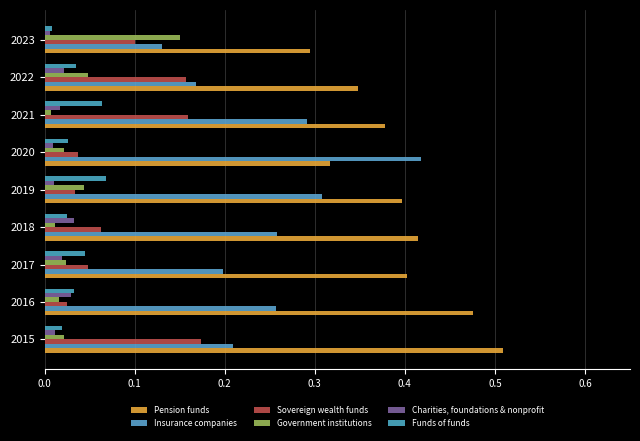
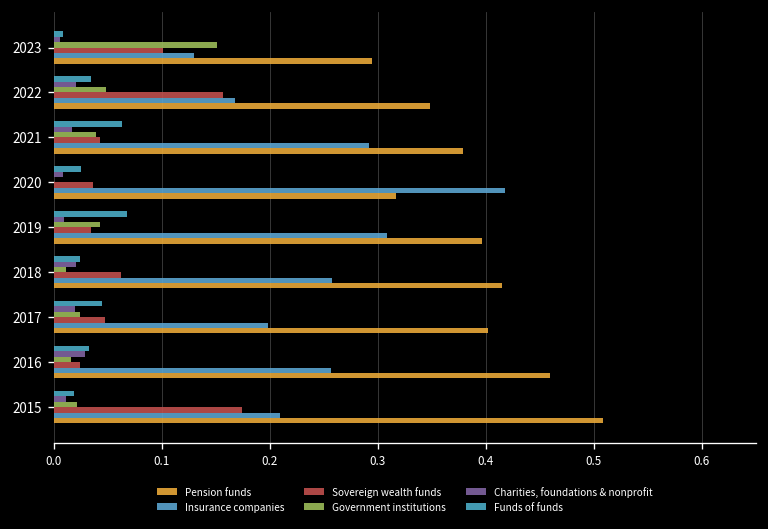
Government institutions, 2021: 0.01 -> 0.04
Sovereign wealth funds, 2021: 0.16 -> 0.04
Government institutions, 2020: 0.02 -> 0.00
Charities, foundations & nonprofit, 2018: 0.03 -> 0.02
Pension funds, 2016: 0.48 -> 0.46
